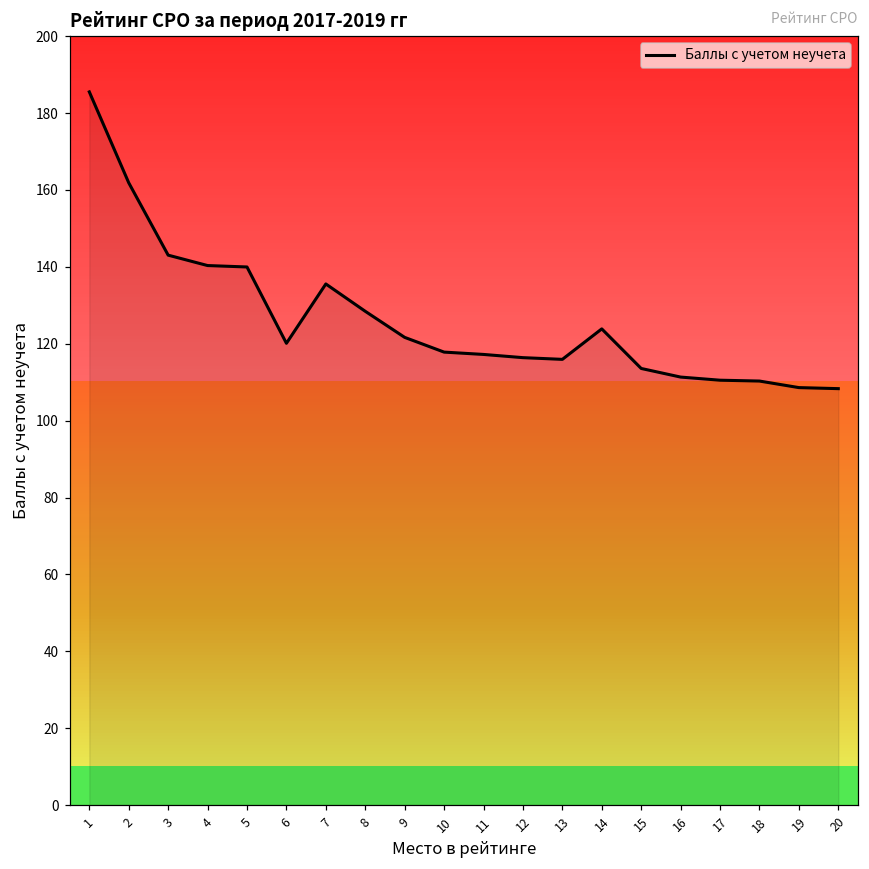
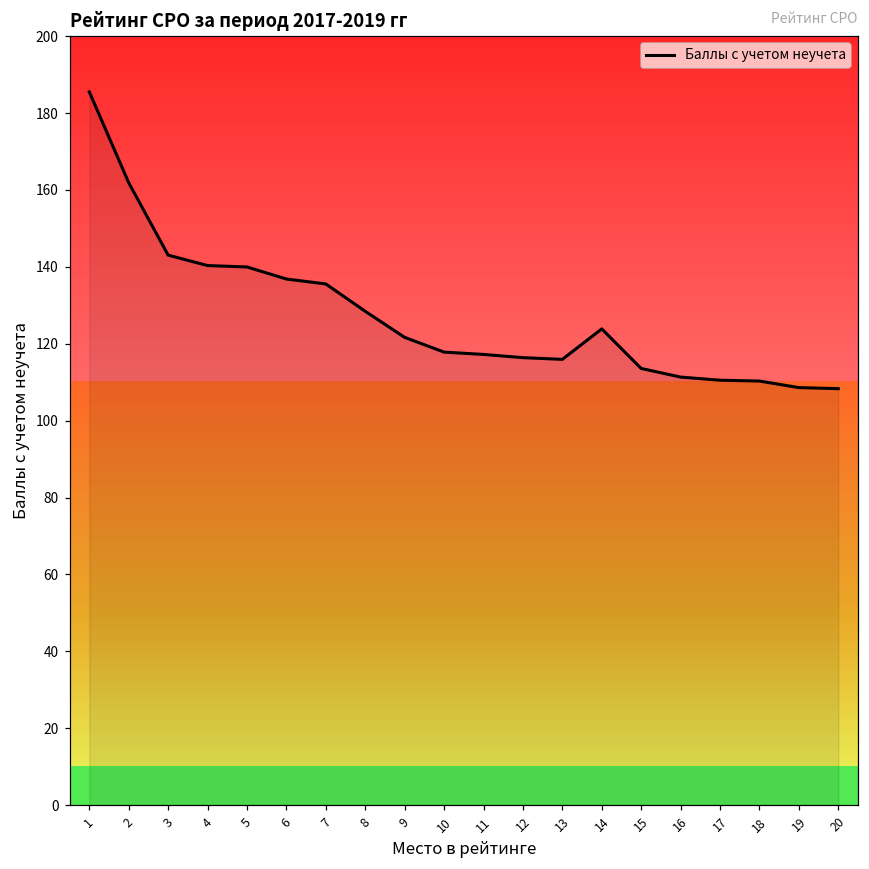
6: 120 -> 137
